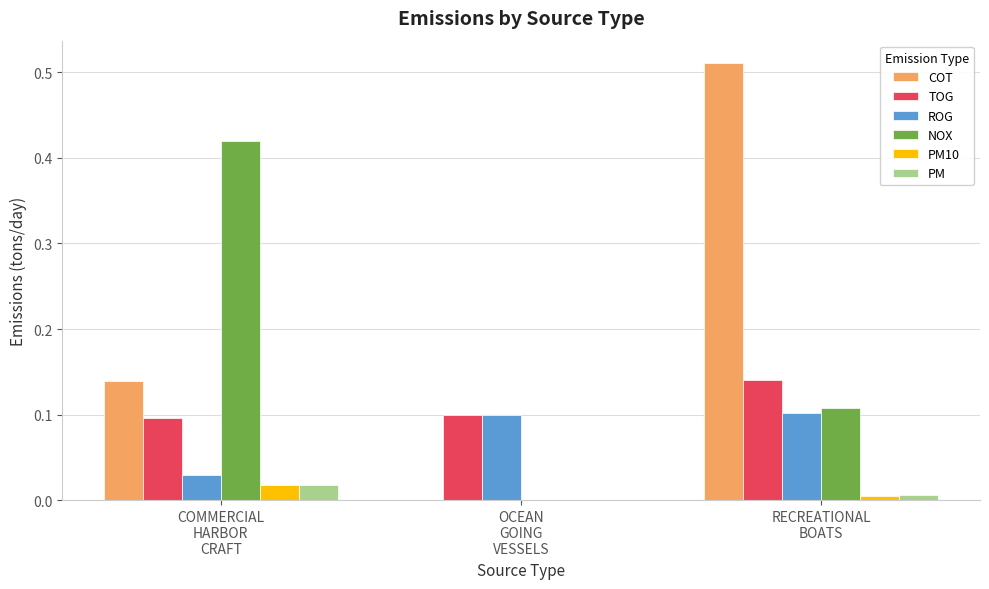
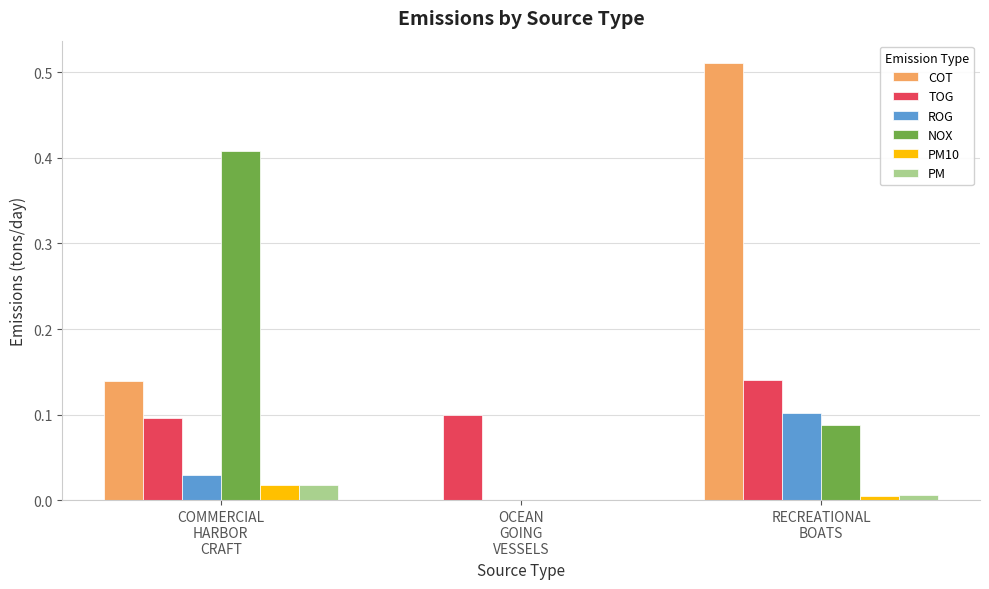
NOX, COMMERCIAL HARBOR CRAFT: 0.42 -> 0.41
ROG, OCEAN GOING VESSELS: 0.1 -> 0.0
NOX, RECREATIONAL BOATS: 0.11 -> 0.09
